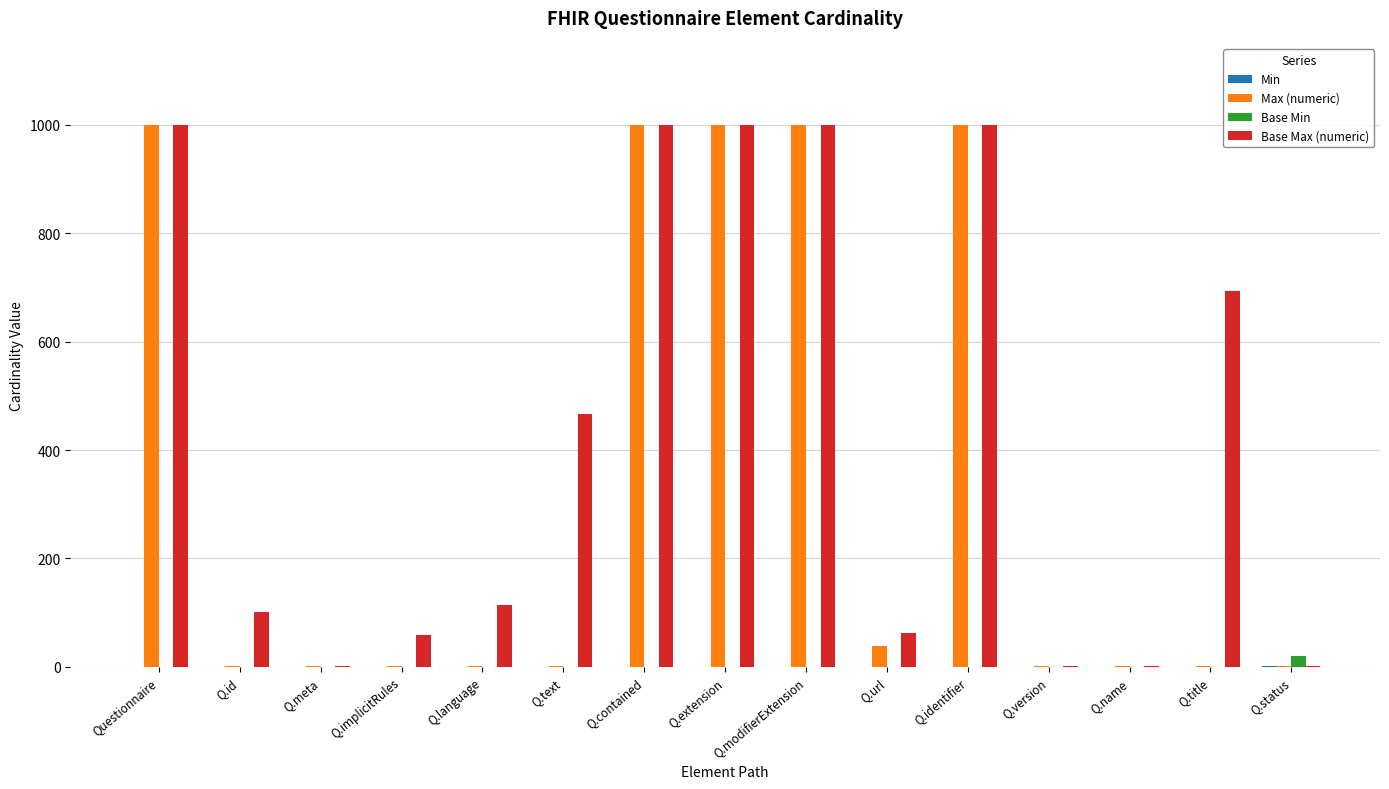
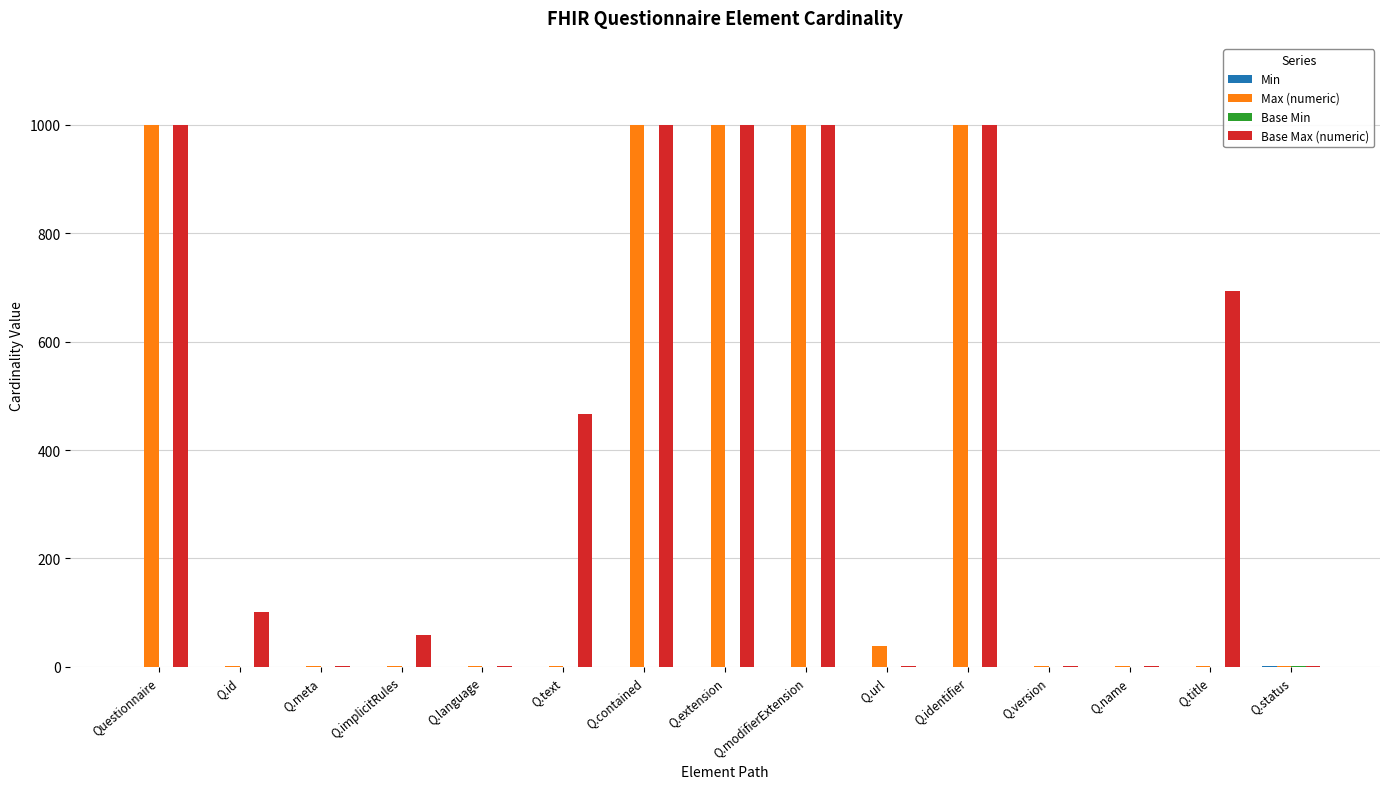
Base Max (numeric), Q.language: 120 -> 0
Base Max (numeric), Q.url: 60 -> 0
Base Min, Q.status: 20 -> 0
